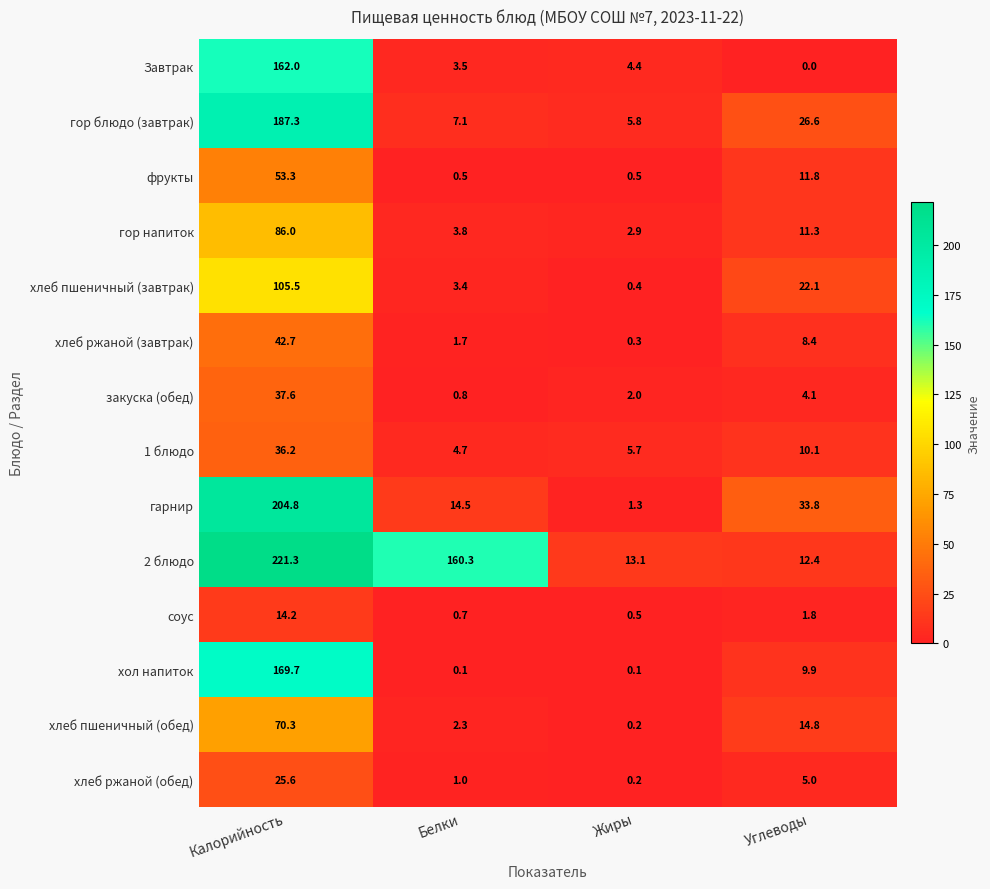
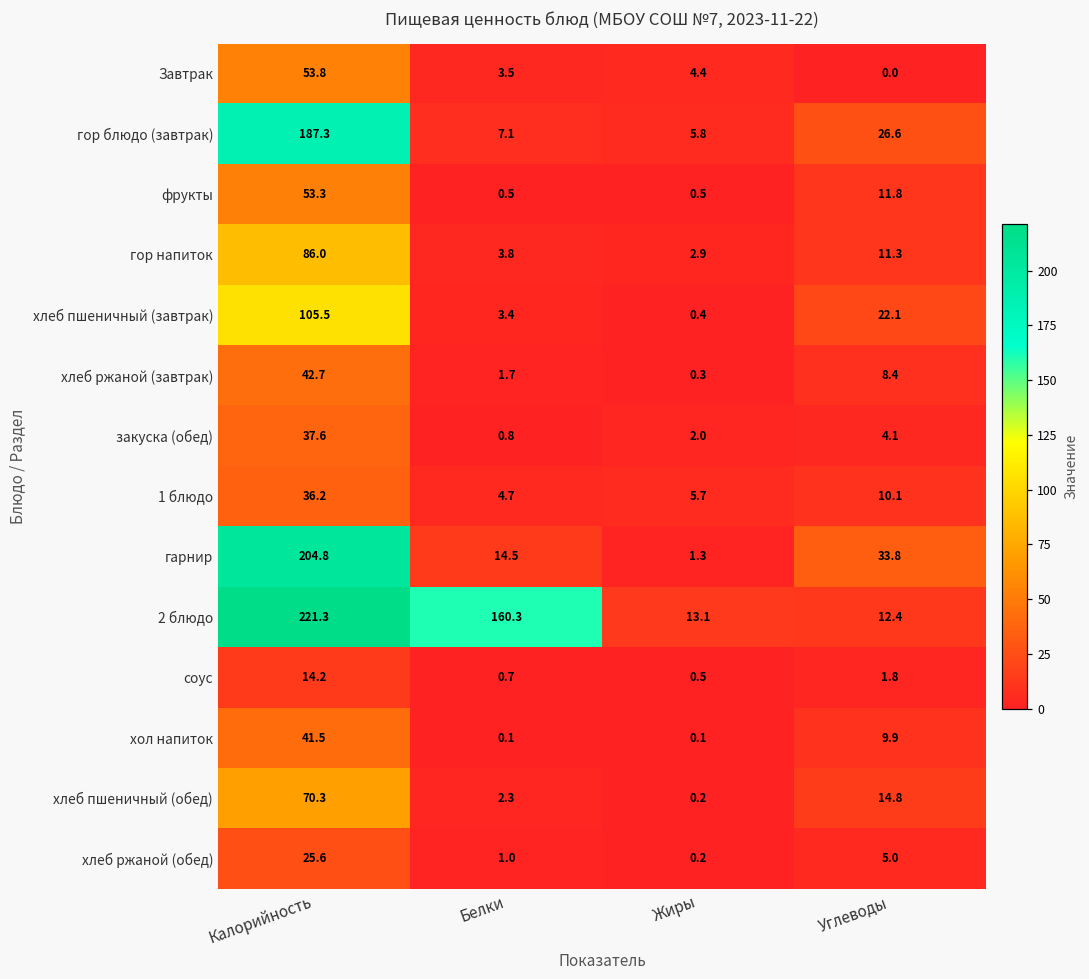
Завтрак, Калорийность: 162.0 -> 53.8
хол напиток, Калорийность: 169.7 -> 41.5
